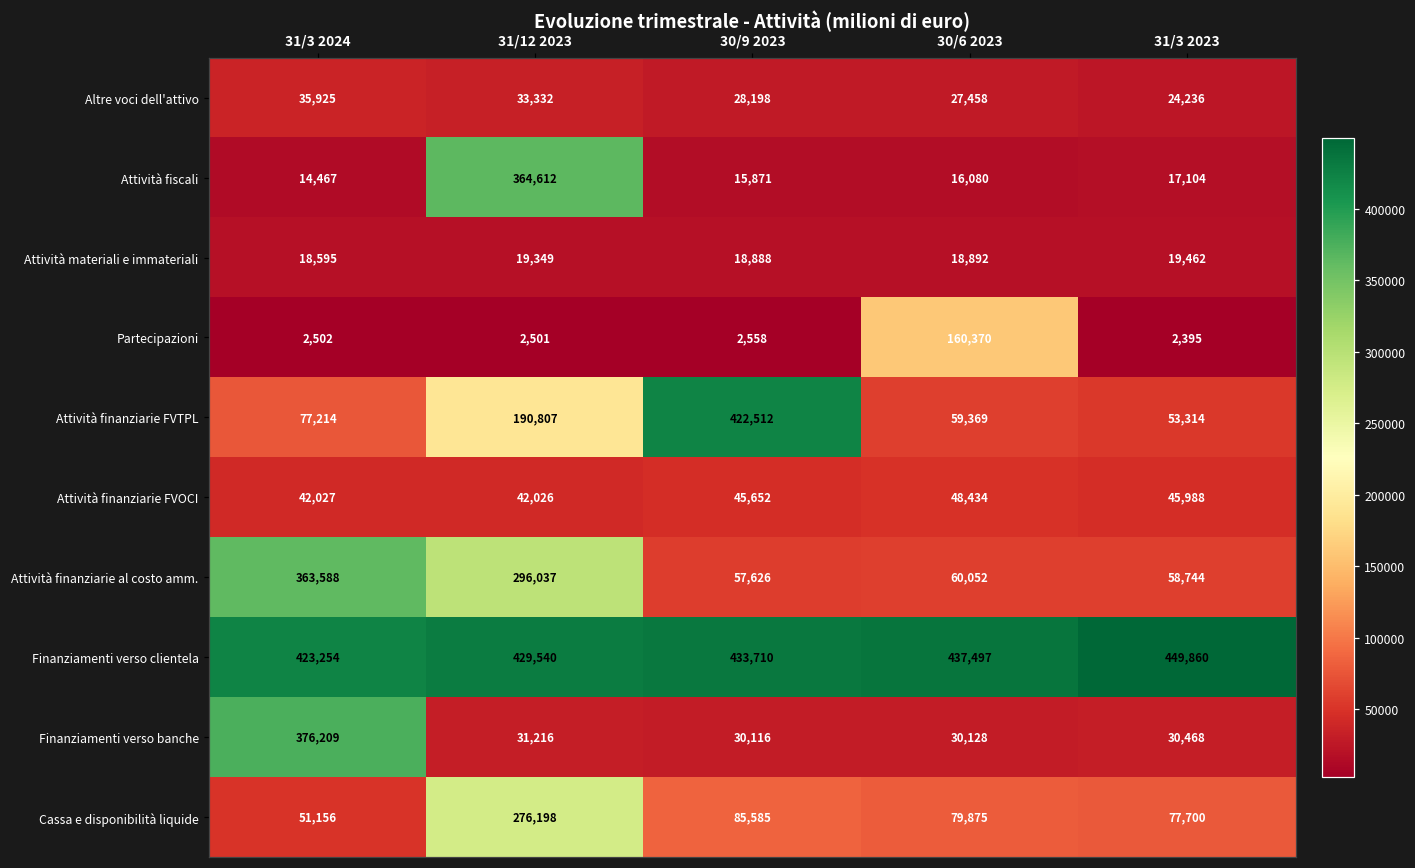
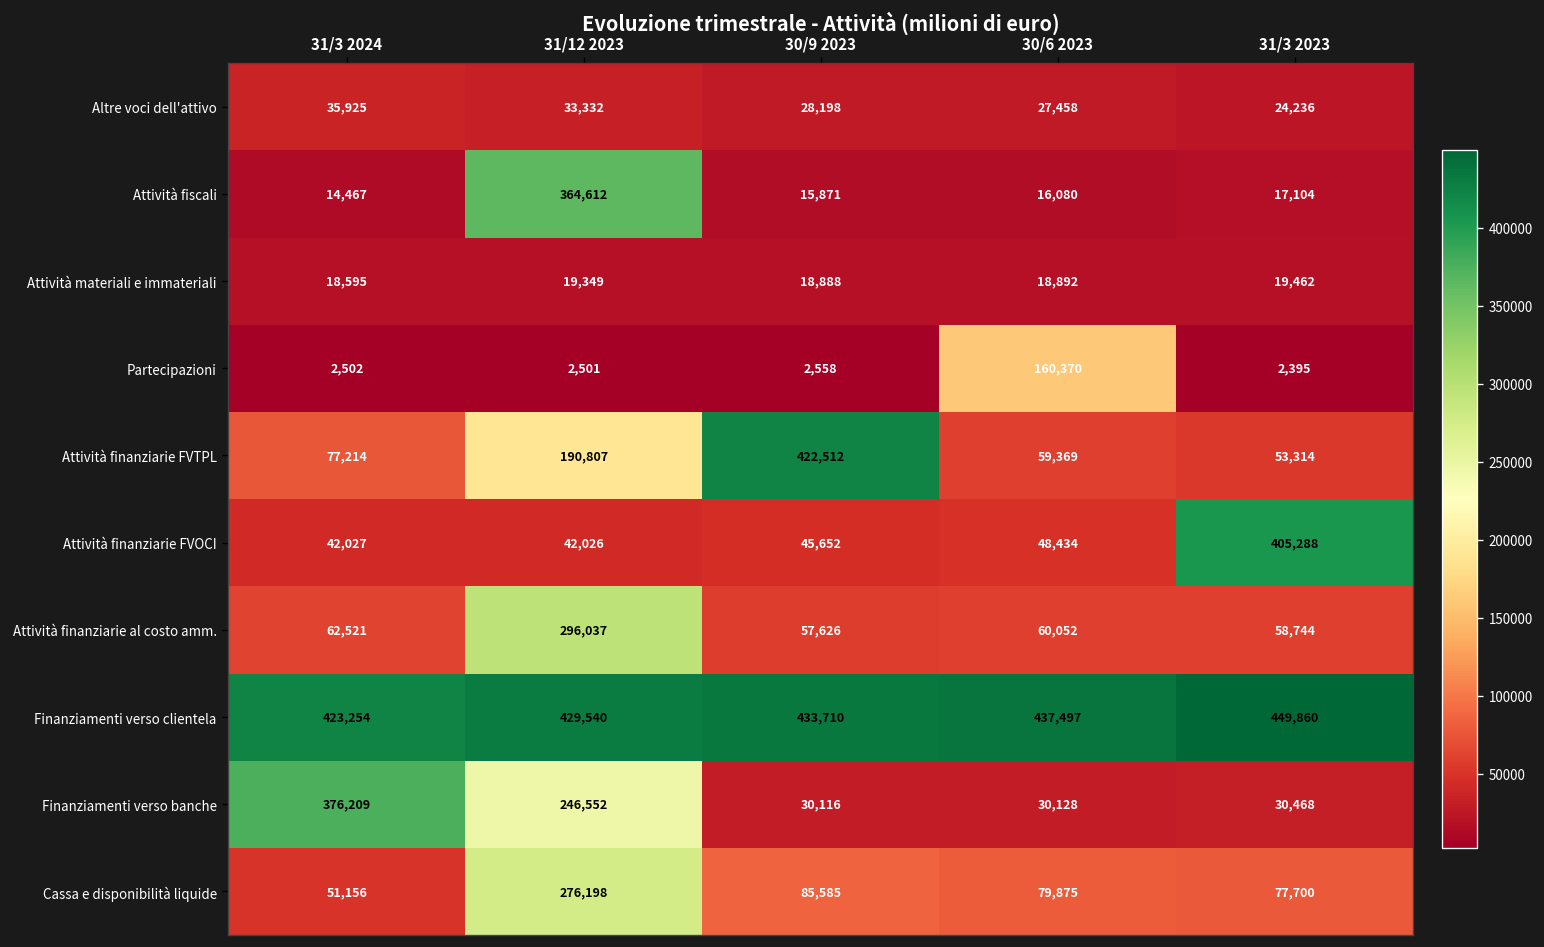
Attività finanziarie FVOCI, 31/3 2023: 45,988 -> 405,288
Attività finanziarie al costo amm., 31/3 2024: 363,588 -> 62,521
Finanziamenti verso banche, 31/12 2023: 31,216 -> 246,552
